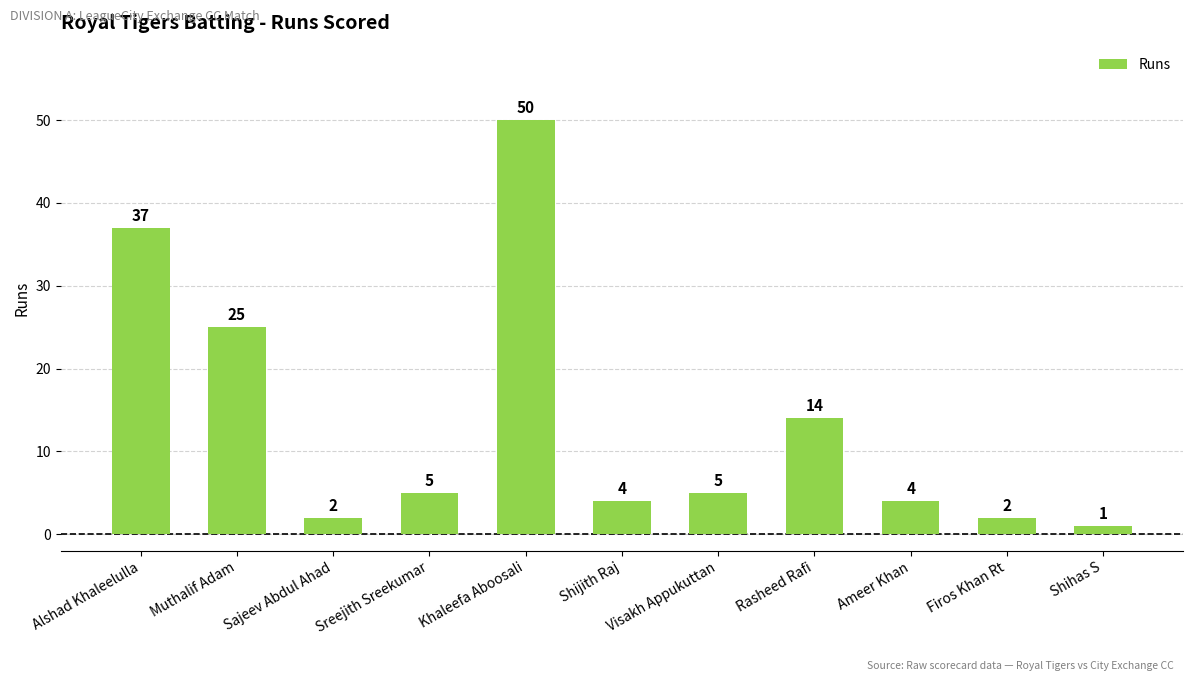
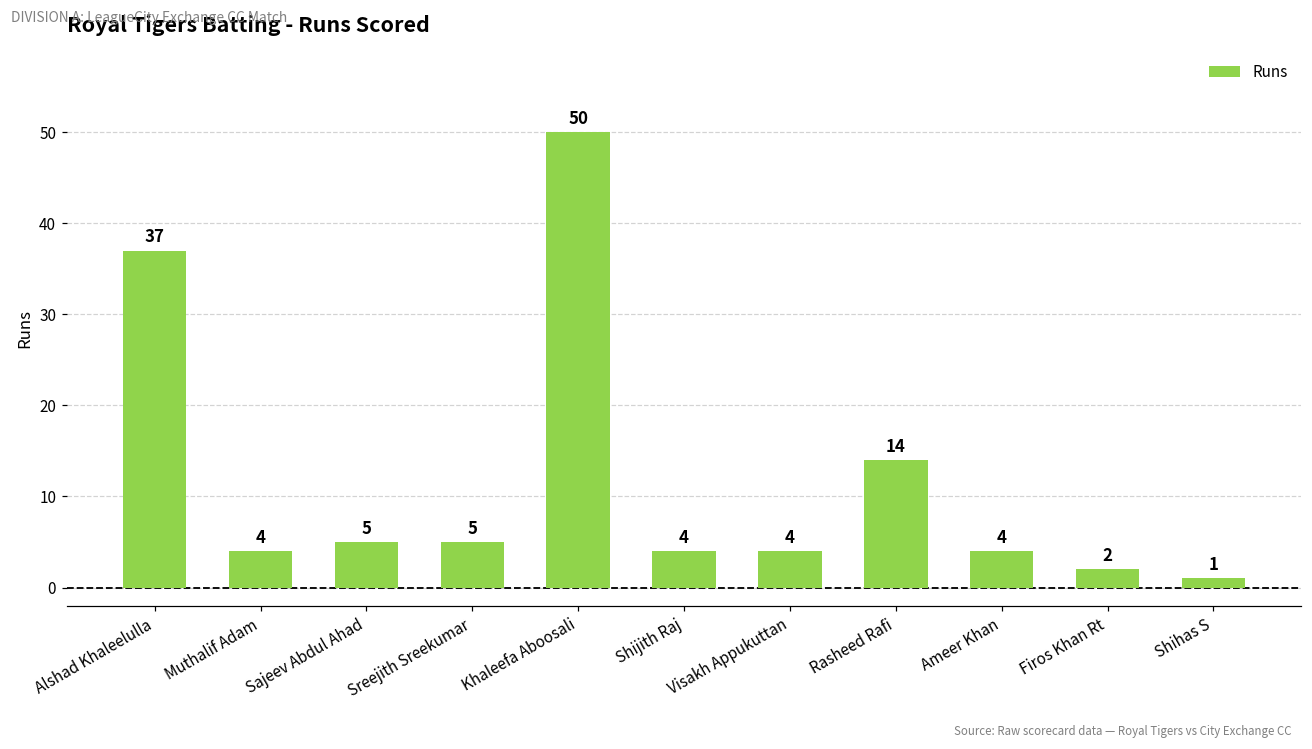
Muthalif Adam: 25 -> 4
Sajeev Abdul Ahad: 2 -> 5
Visakh Appukuttan: 5 -> 4
